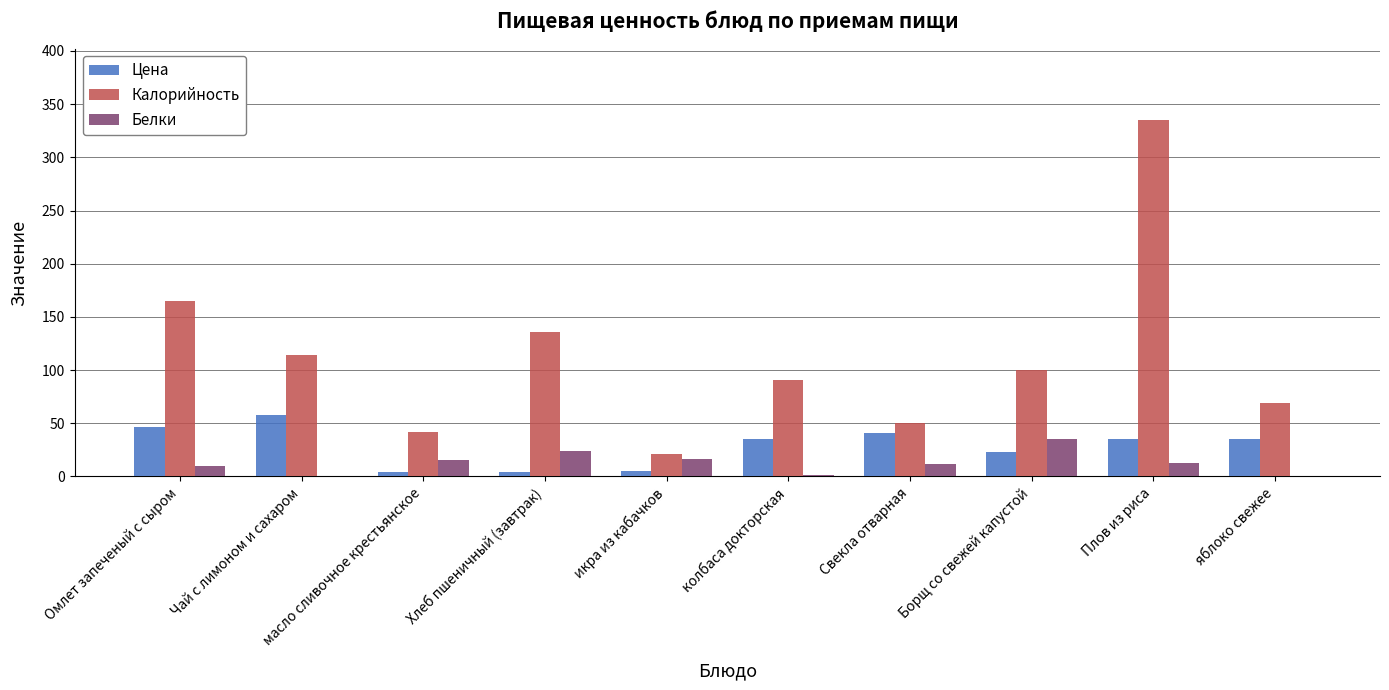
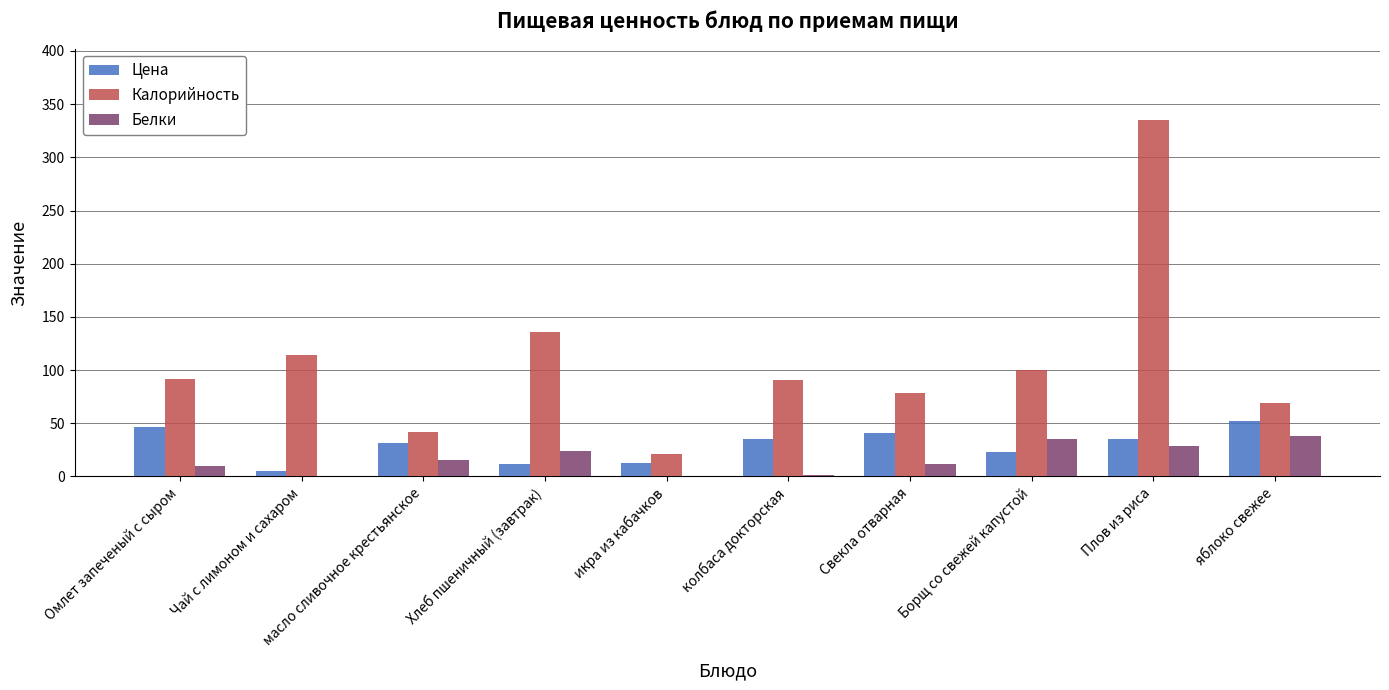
Калорийность, Омлет запеченый с сыром: 165 -> 91
Цена, Чай с лимоном и сахаром: 58 -> 5
Цена, масло сливочное крестьянское: 5 -> 32
Цена, Хлеб пшеничный (завтрак): 4 -> 12
Цена, икра из кабачков: 5 -> 13
Белки, икра из кабачков: 16 -> 1
Калорийность, Свекла отварная: 50 -> 78
Белки, Плов из риса: 12 -> 29
Цена, яблоко свежее: 36 -> 53
Белки, яблоко свежее: 1 -> 39
